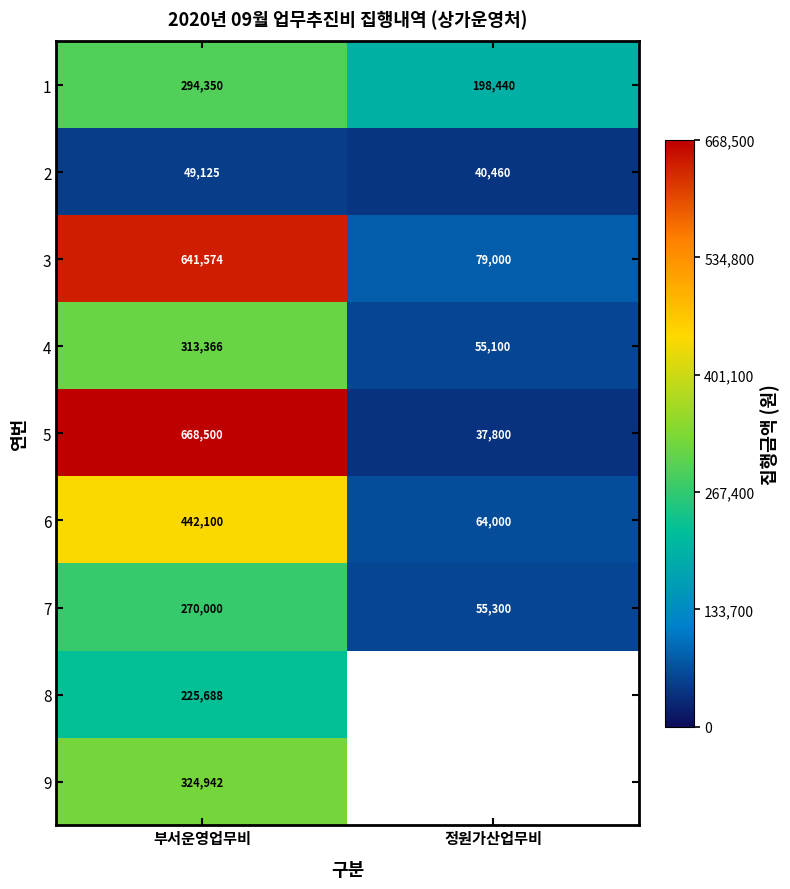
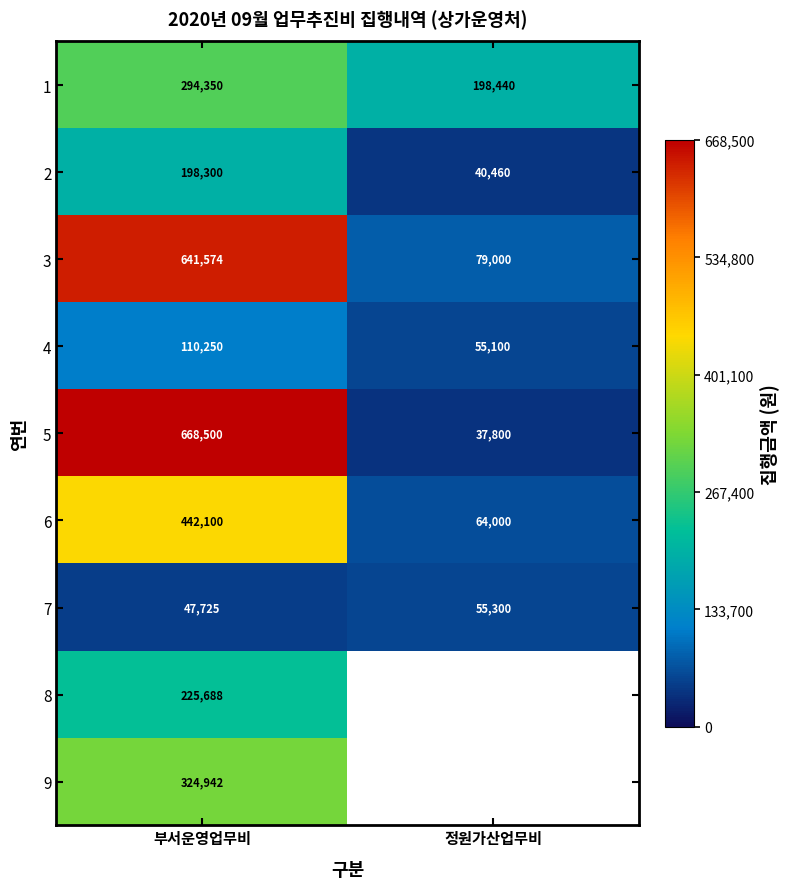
2, 부서운영업무비: 49,125 -> 198,300
4, 부서운영업무비: 313,366 -> 110,250
7, 부서운영업무비: 270,000 -> 47,725
